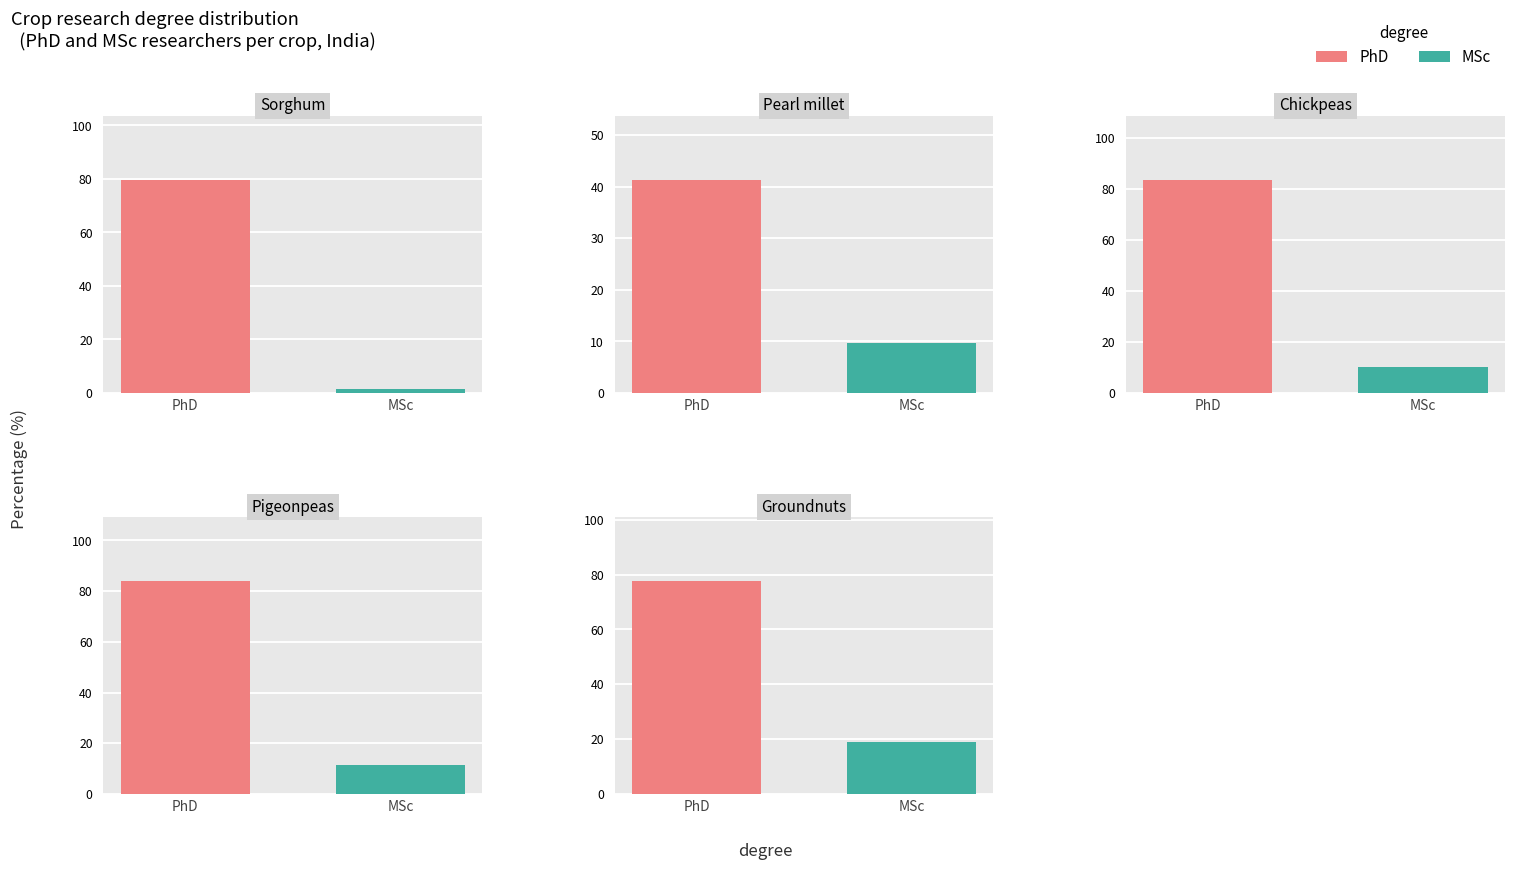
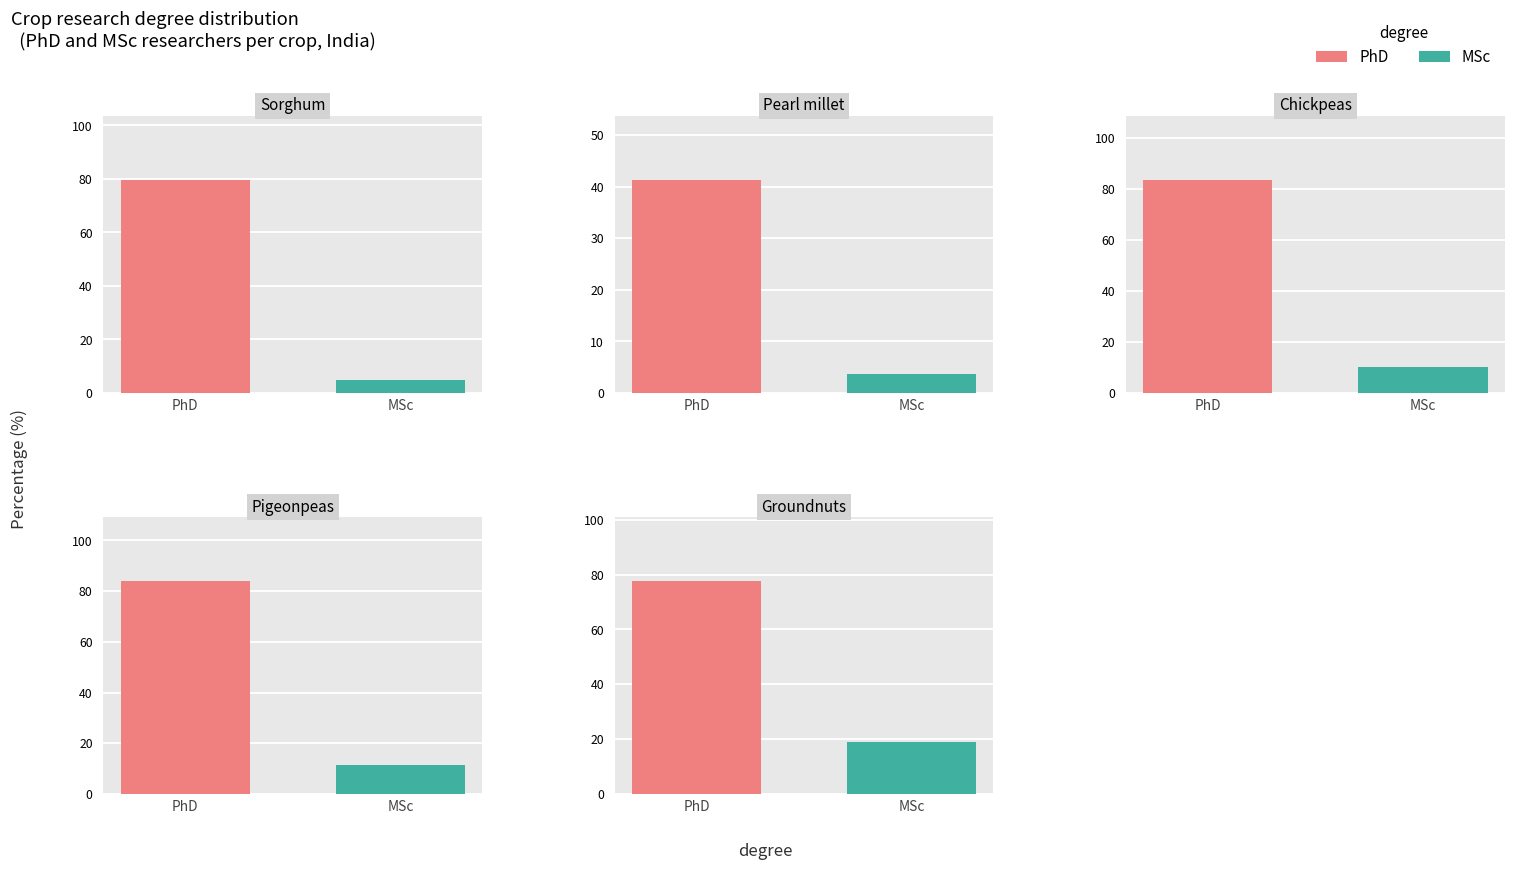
Sorghum, MSc: 2 -> 5
Pearl millet, MSc: 10 -> 4
